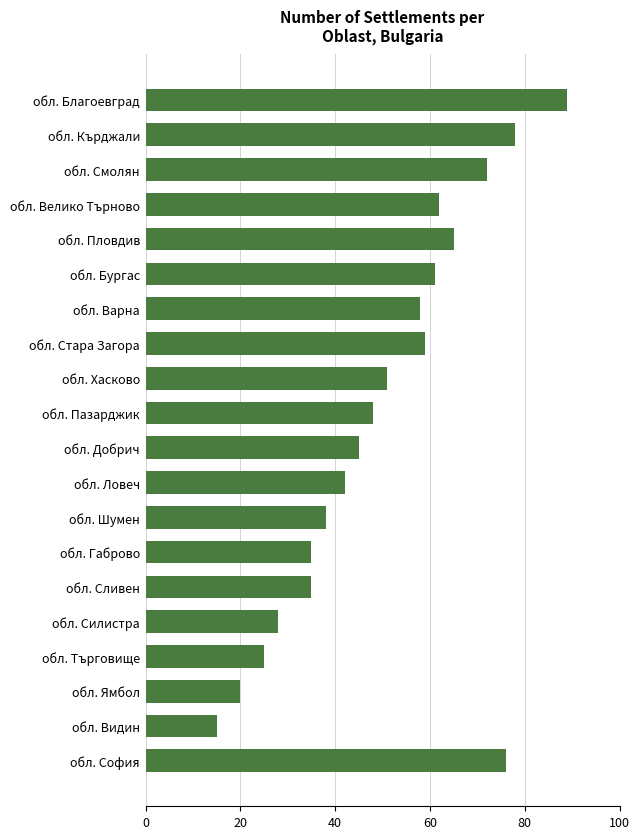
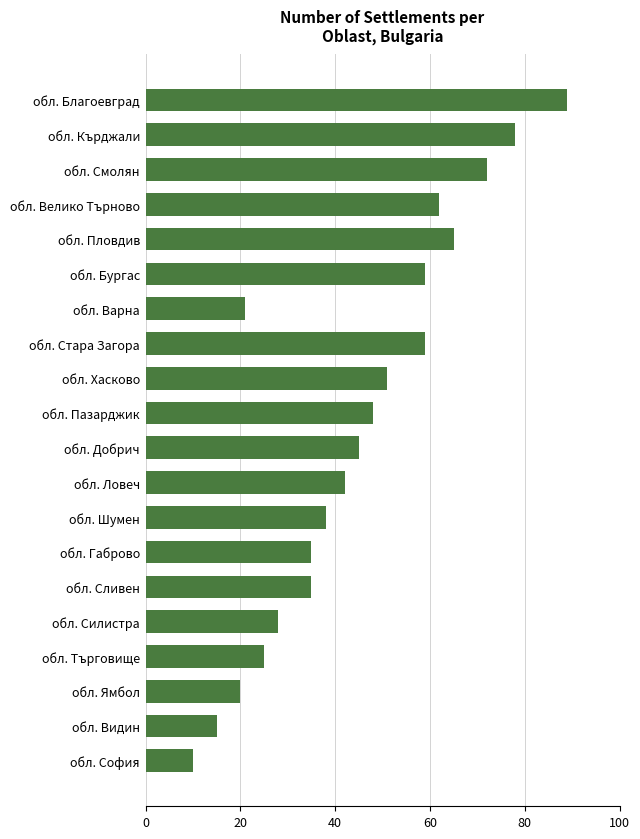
обл. Бургас: 61 -> 59
обл. Варна: 58 -> 21
обл. София: 76 -> 10
